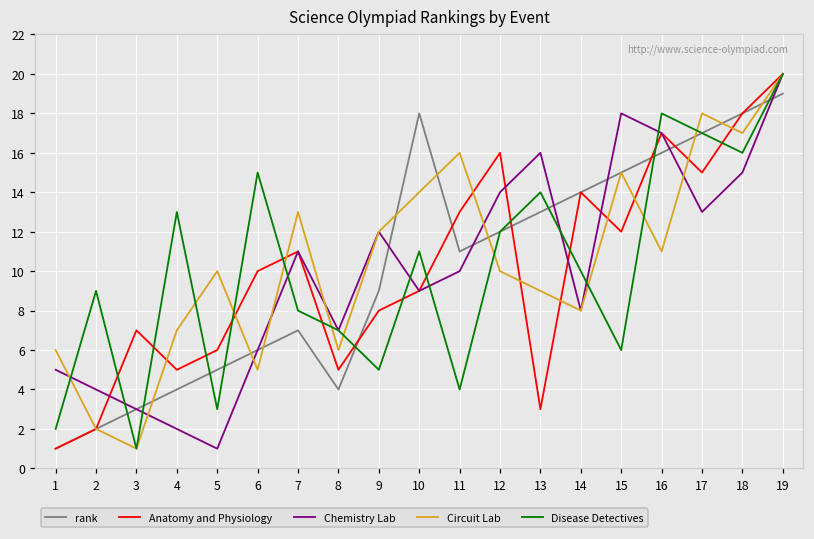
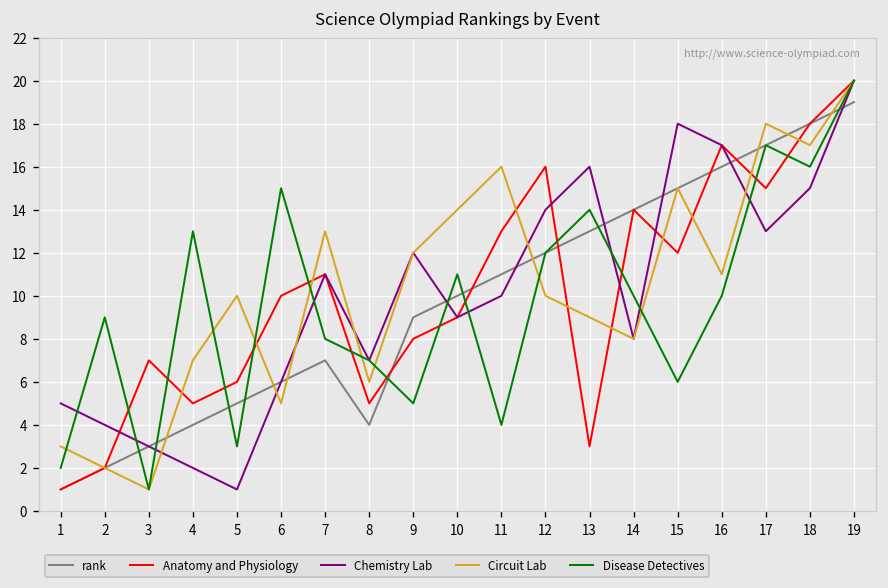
Circuit Lab, 1: 6 -> 3
rank, 10: 18 -> 10
Disease Detectives, 16: 18 -> 10
